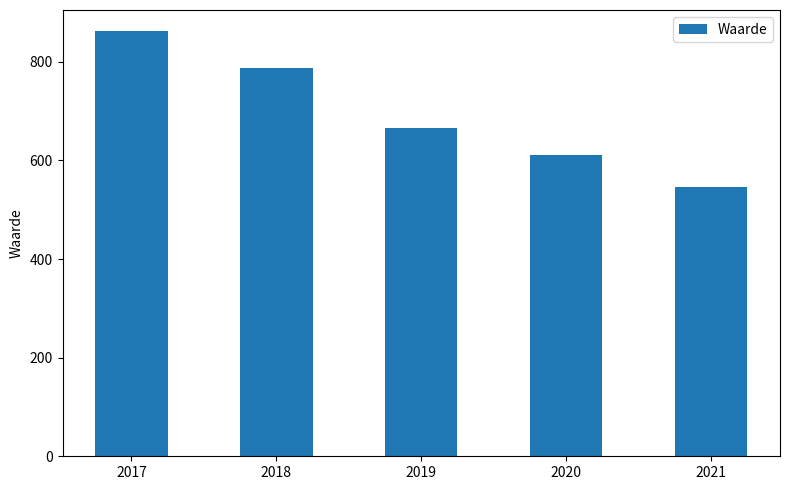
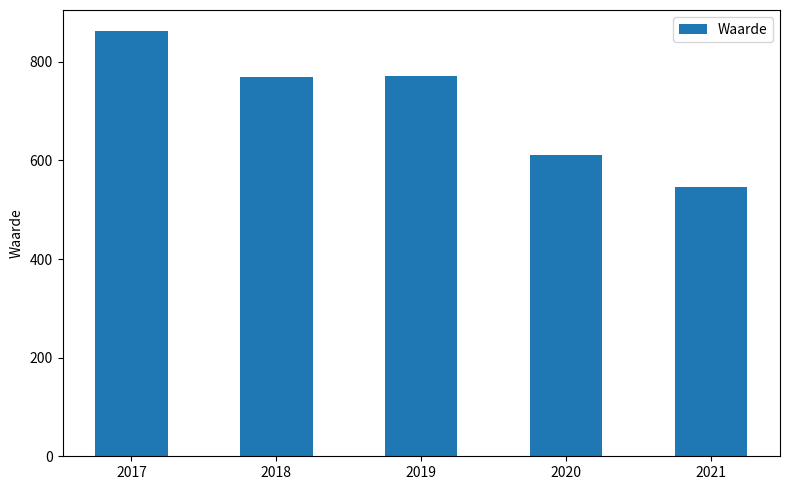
2018: 790 -> 770
2019: 670 -> 770
